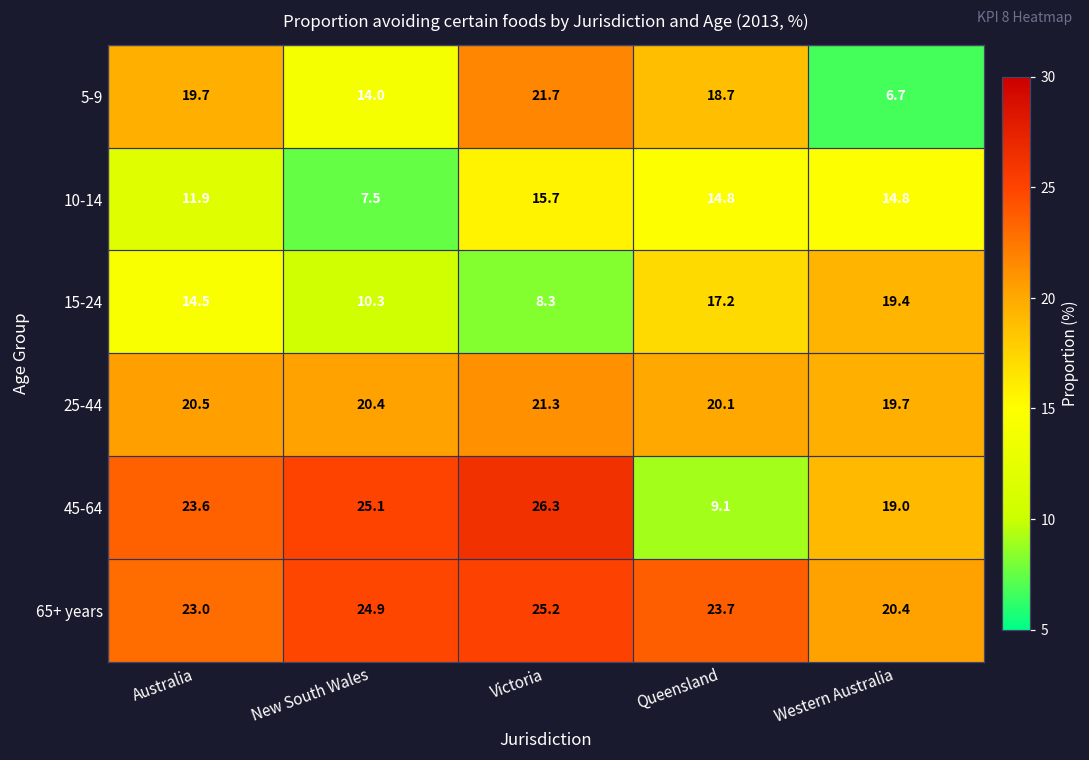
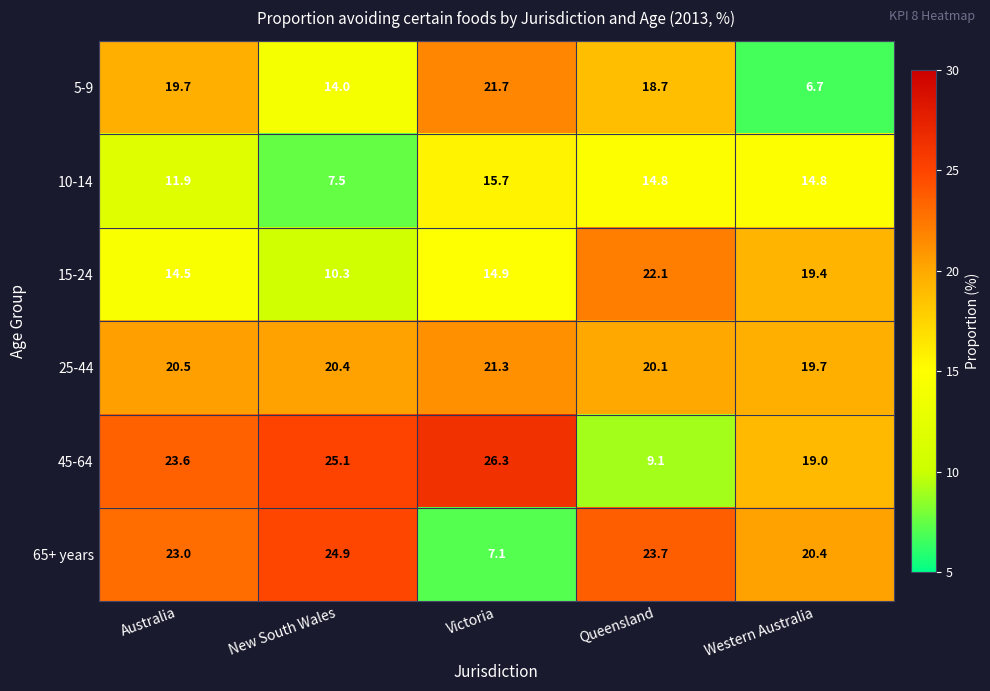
15-24, Victoria: 8.3 -> 14.9
15-24, Queensland: 17.2 -> 22.1
65+ years, Victoria: 25.2 -> 7.1
